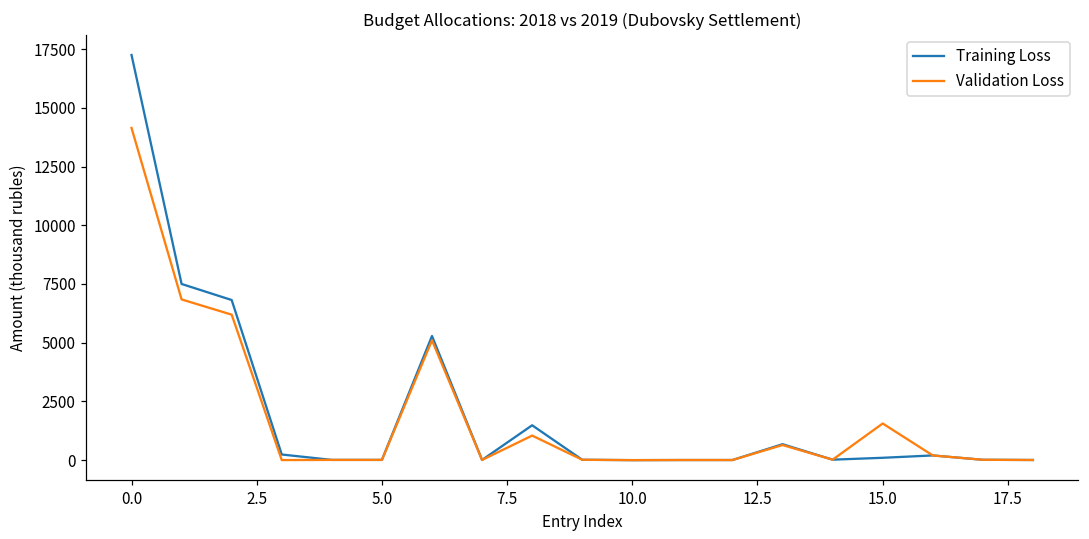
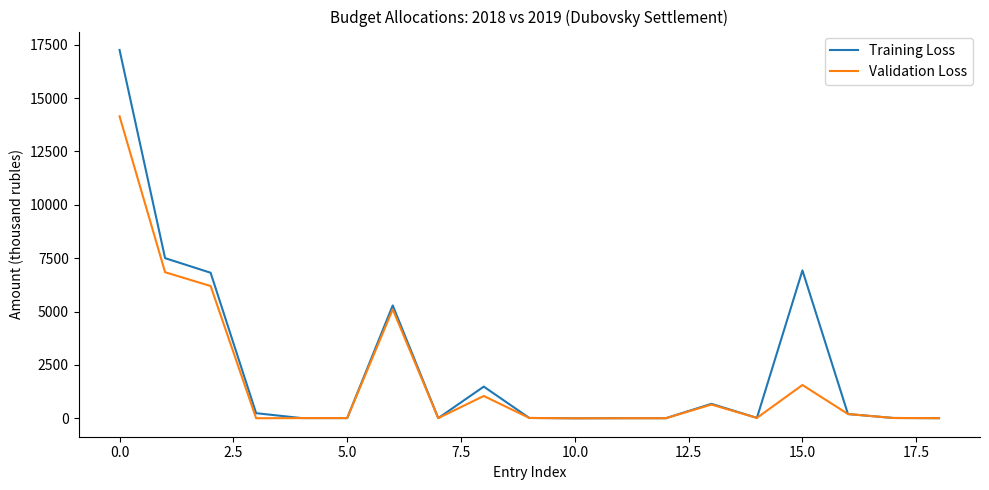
Training Loss, 15.0: 100 -> 6900
